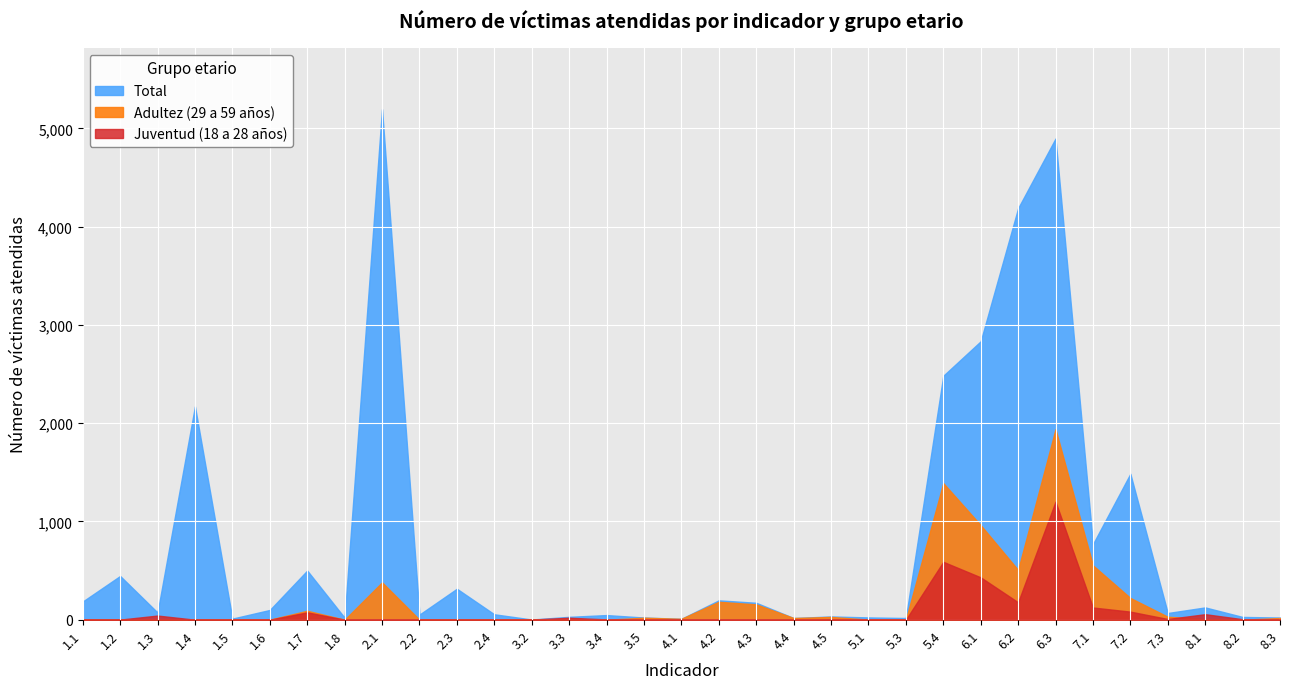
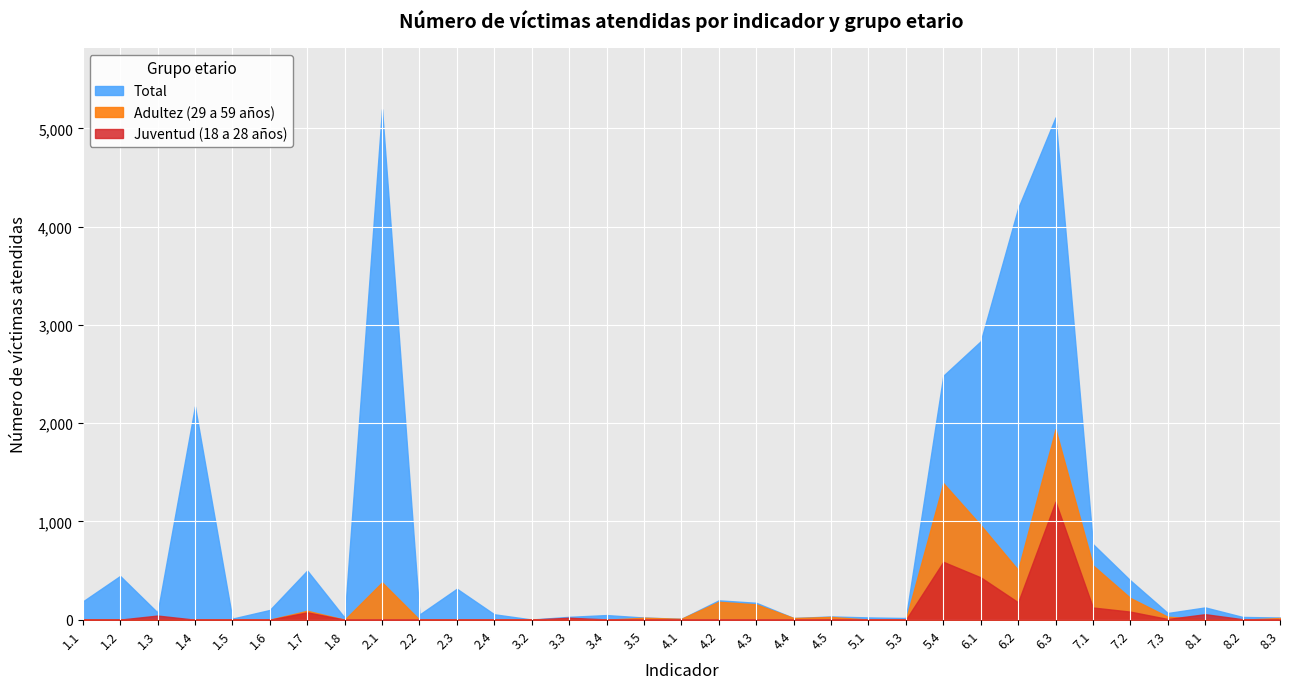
Total, 6.3: 4,900 -> 5,100
Total, 7.2: 1,500 -> 400
